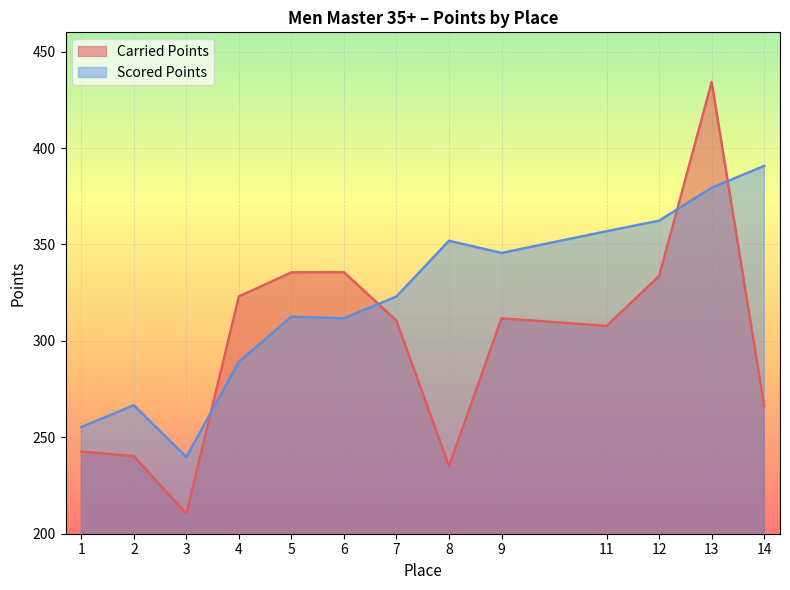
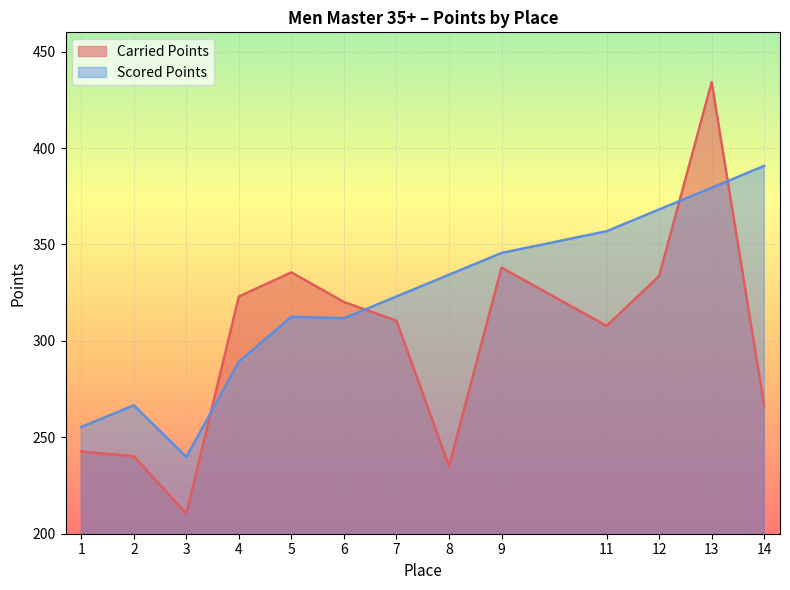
Carried Points, 6: 336 -> 320
Scored Points, 8: 352 -> 334
Carried Points, 9: 312 -> 338
Scored Points, 12: 362 -> 368
